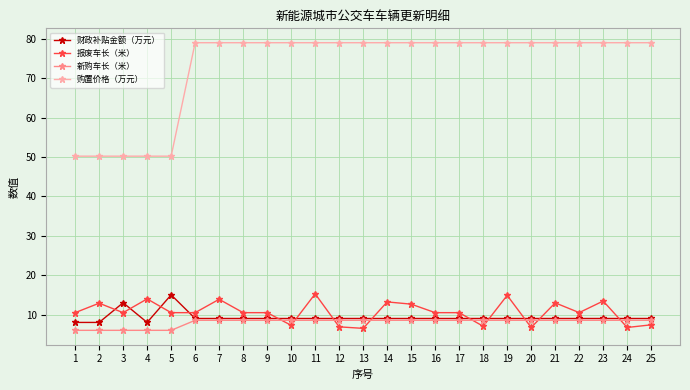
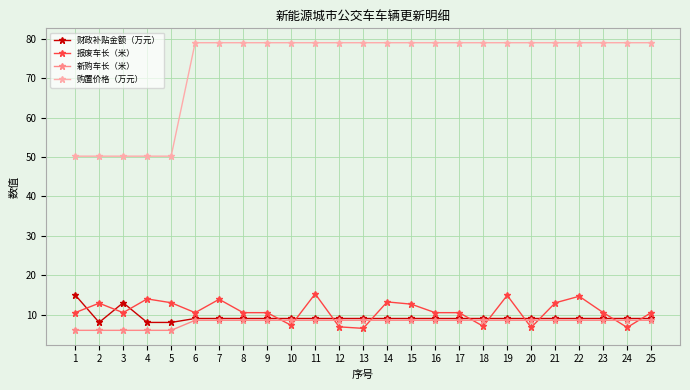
财政补贴金额（万元）, 1: 8 -> 15
财政补贴金额（万元）, 5: 15 -> 8
报废车长（米）, 5: 10 -> 13
报废车长（米）, 22: 10 -> 15
报废车长（米）, 23: 13 -> 10
报废车长（米）, 25: 7 -> 10
